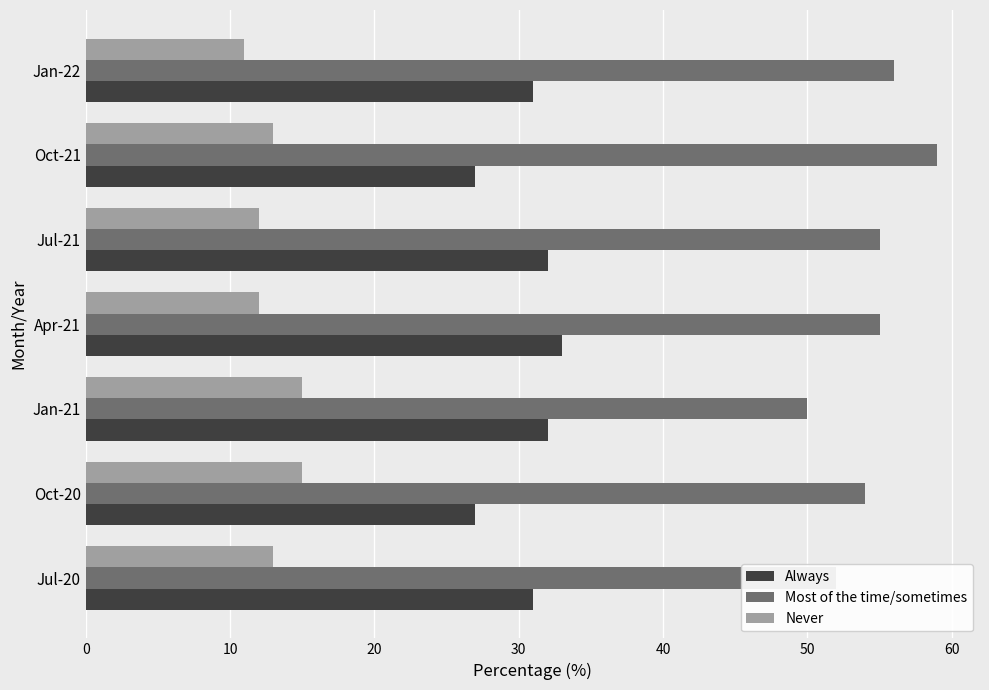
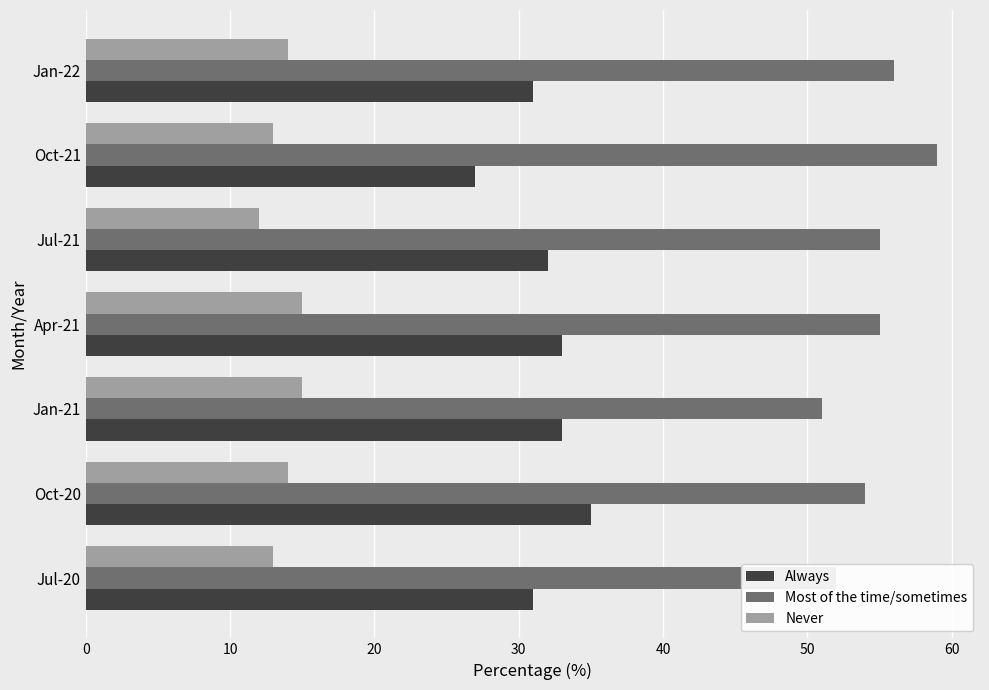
Never, Jan-22: 11 -> 14
Never, Apr-21: 12 -> 15
Most of the time/sometimes, Jan-21: 50 -> 51
Always, Jan-21: 32 -> 33
Never, Oct-20: 15 -> 14
Always, Oct-20: 27 -> 35
